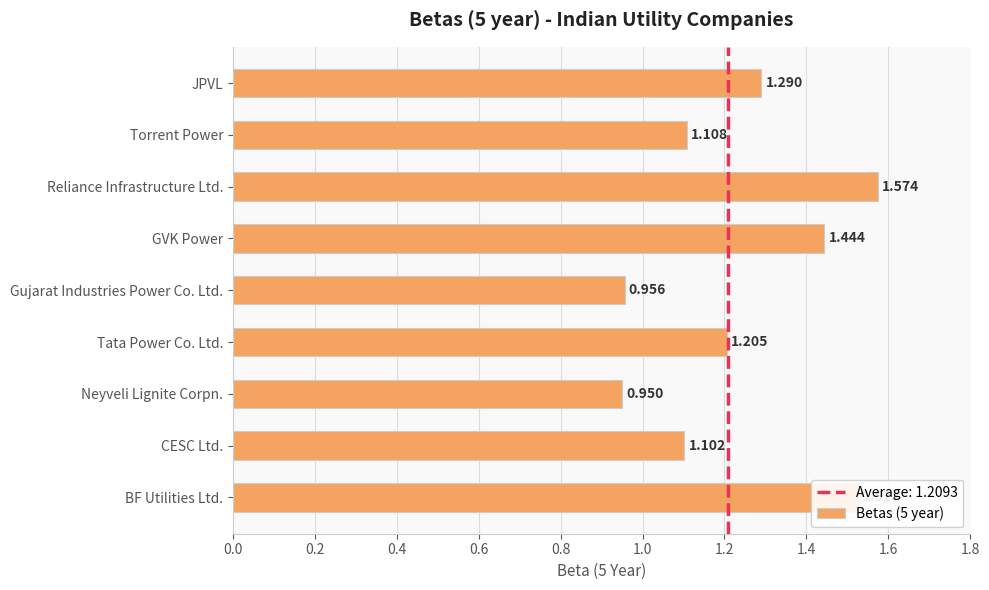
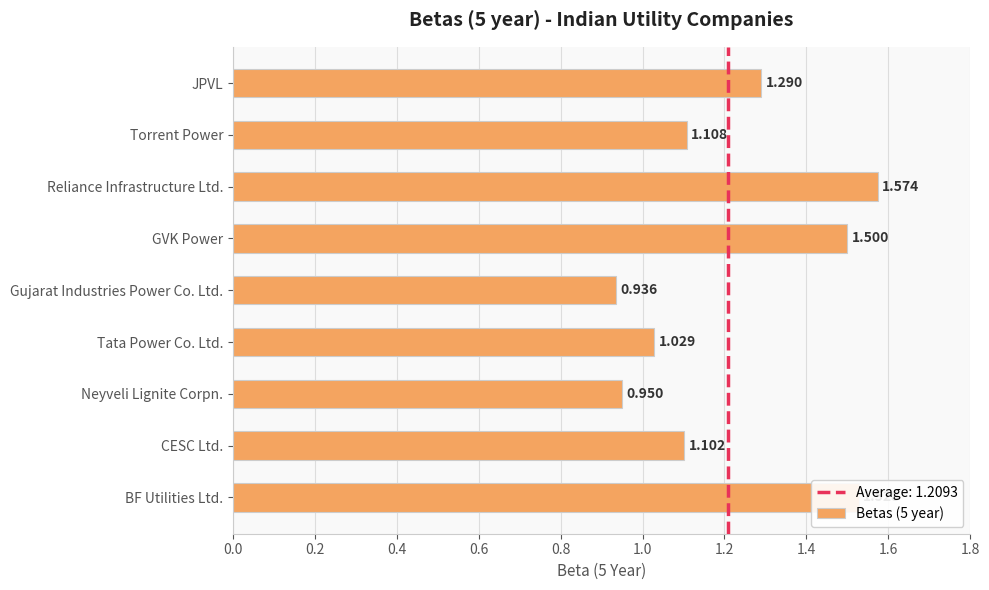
GVK Power: 1.444 -> 1.500
Gujarat Industries Power Co. Ltd.: 0.956 -> 0.936
Tata Power Co. Ltd.: 1.205 -> 1.029
